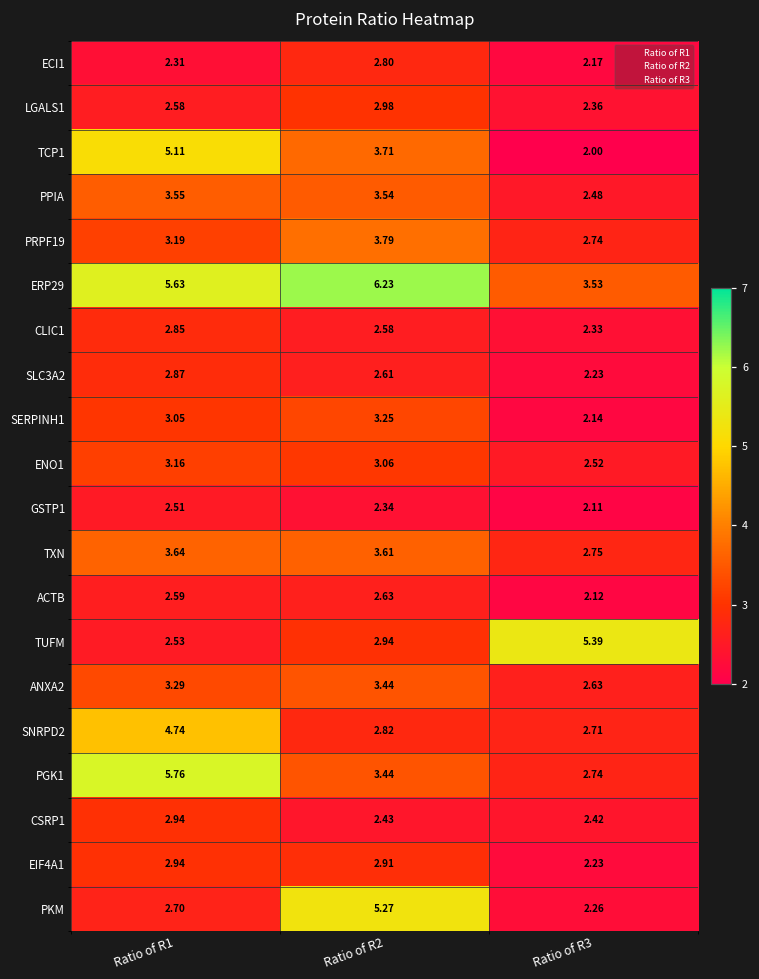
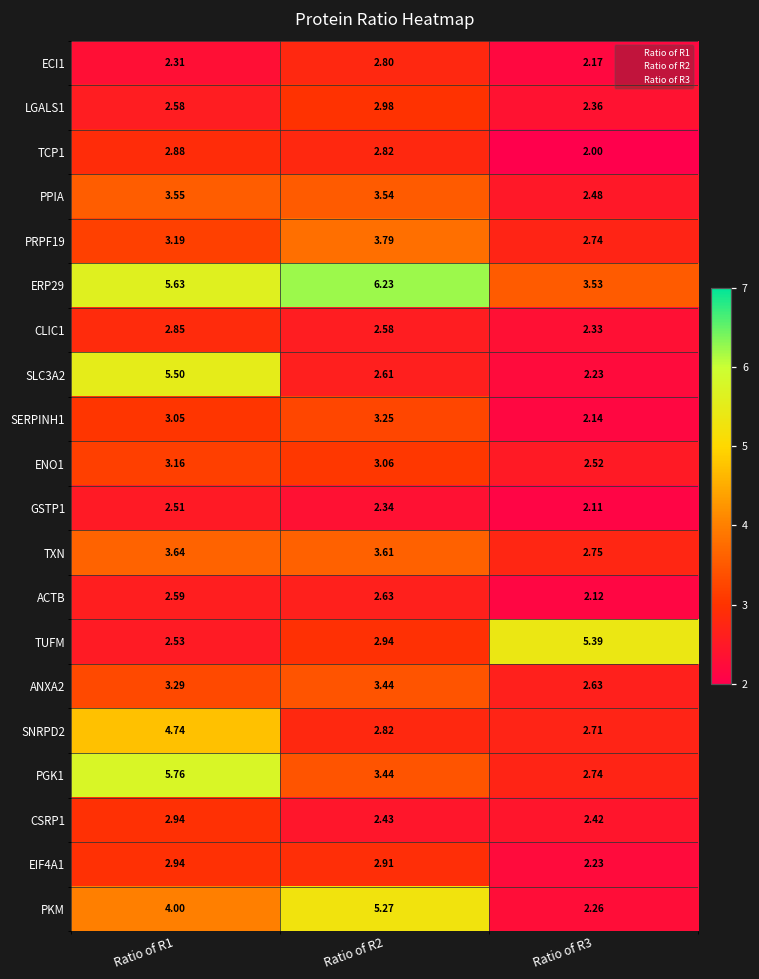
TCP1, Ratio of R1: 5.11 -> 2.88
TCP1, Ratio of R2: 3.71 -> 2.82
SLC3A2, Ratio of R1: 2.87 -> 5.50
PKM, Ratio of R1: 2.70 -> 4.00
